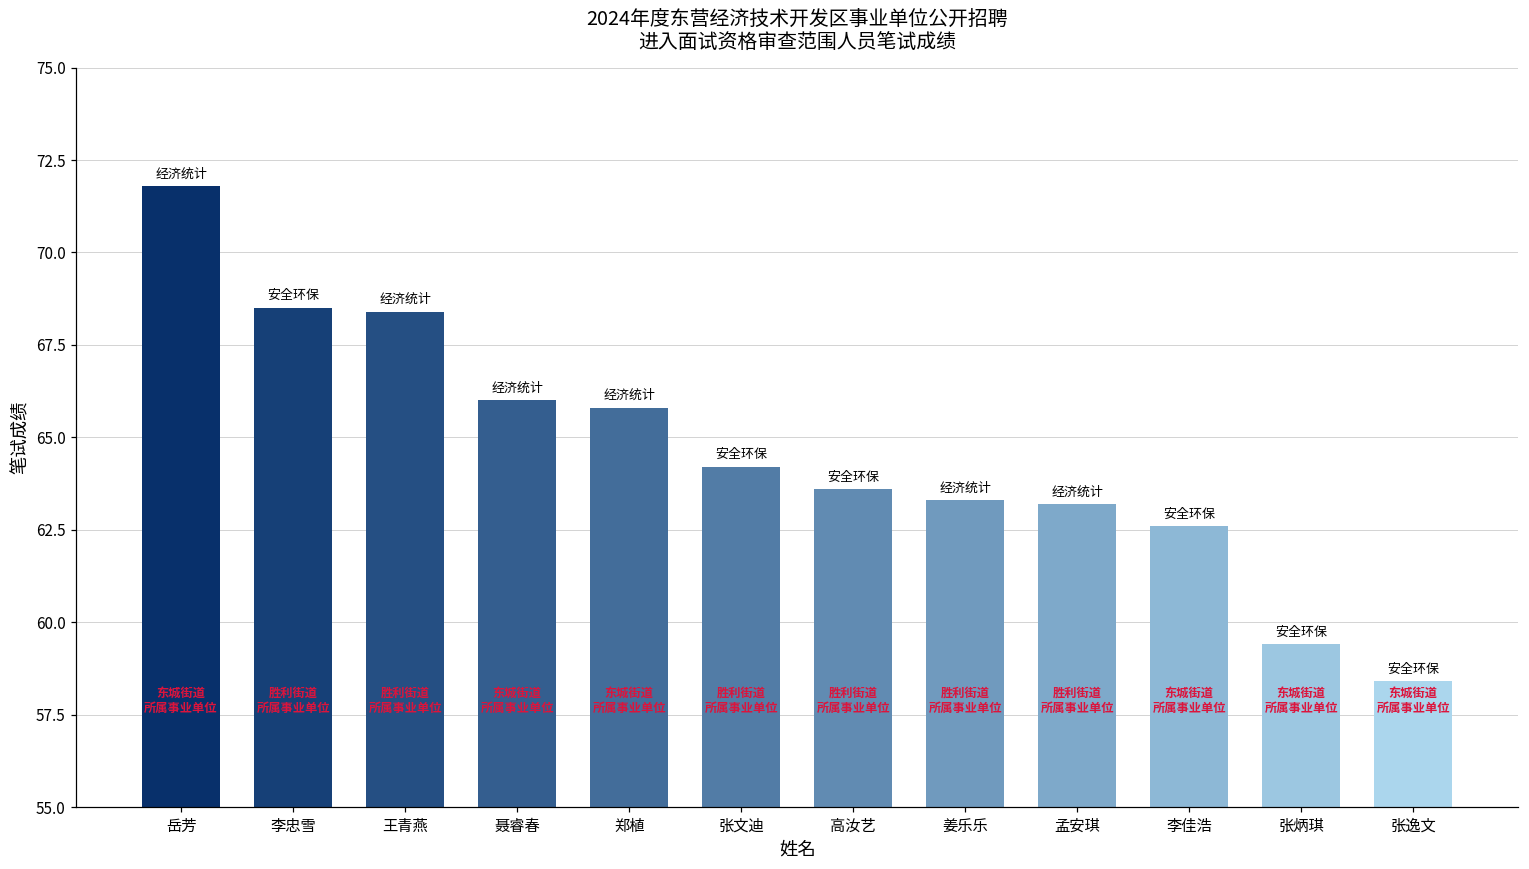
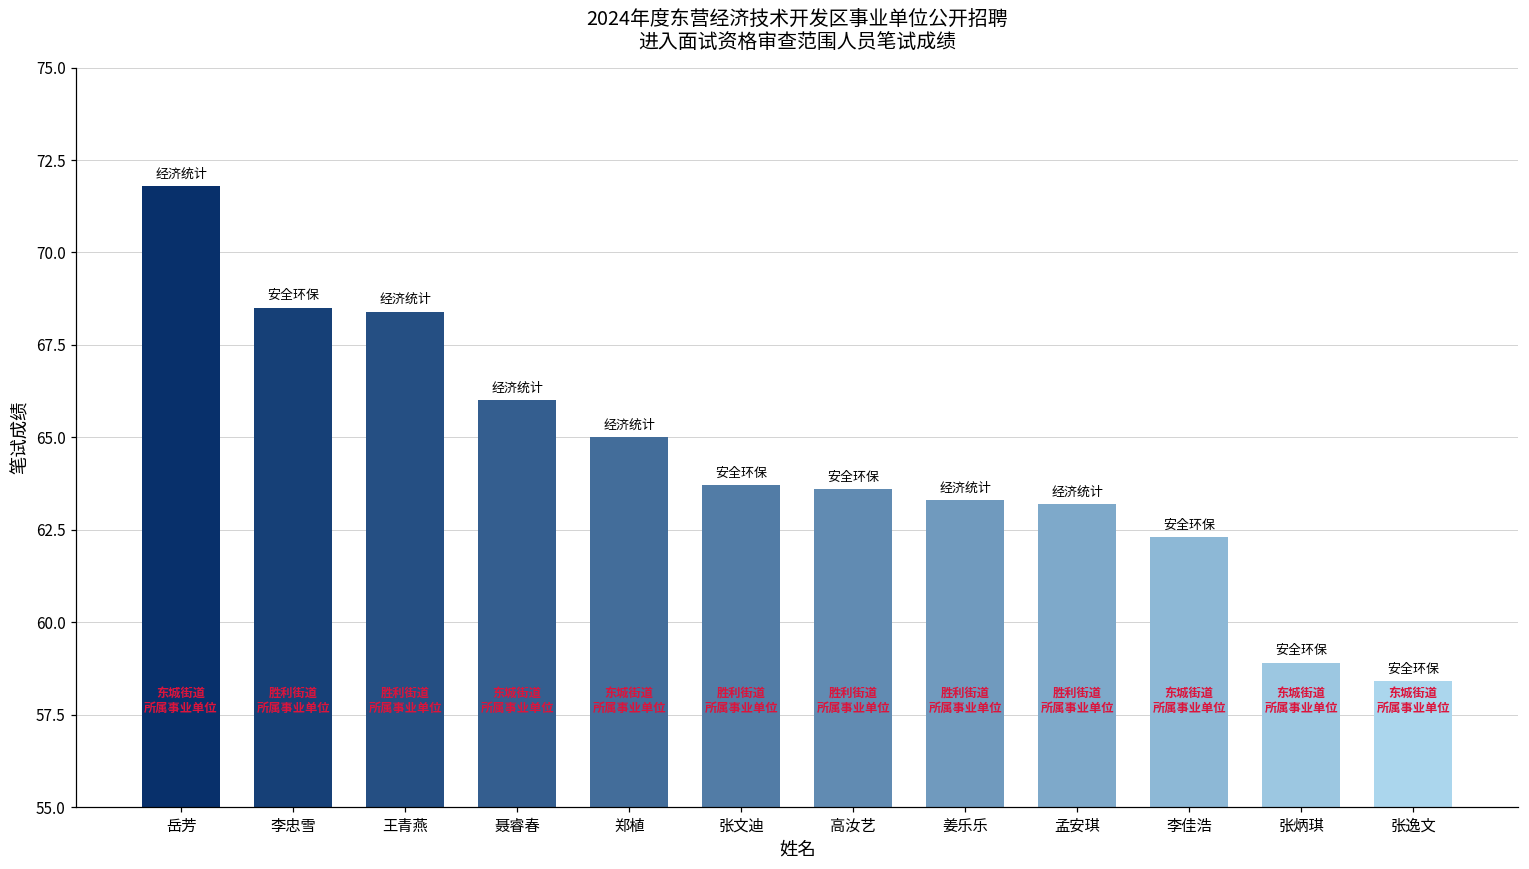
郑植: 65.8 -> 65.0
张文迪: 64.2 -> 63.7
李佳浩: 62.6 -> 62.3
张炳琪: 59.4 -> 58.9
